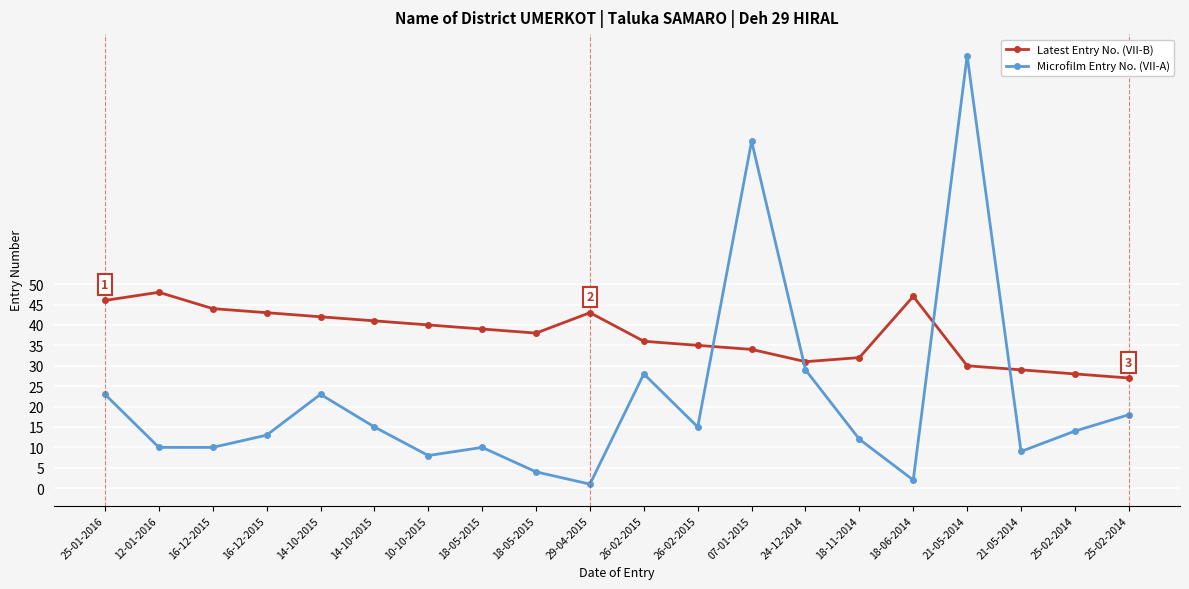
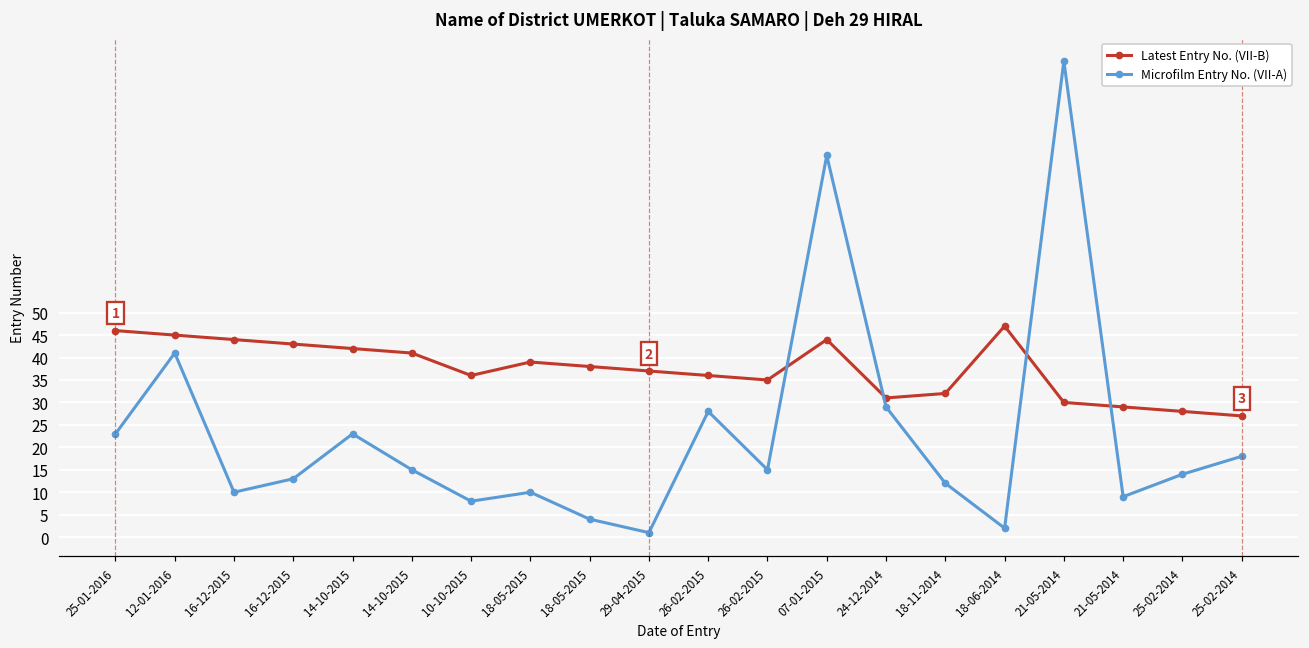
Latest Entry No. (VII-B), 12-01-2016: 48 -> 45
Microfilm Entry No. (VII-A), 12-01-2016: 10 -> 41
Latest Entry No. (VII-B), 10-10-2015: 40 -> 36
Latest Entry No. (VII-B), 29-04-2015: 43 -> 37
Latest Entry No. (VII-B), 07-01-2015: 34 -> 44
